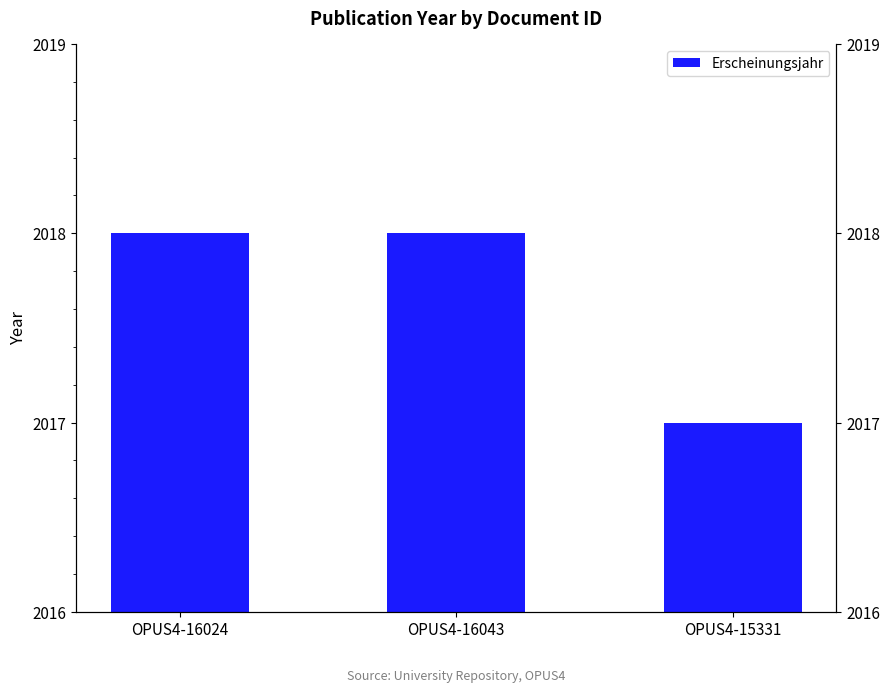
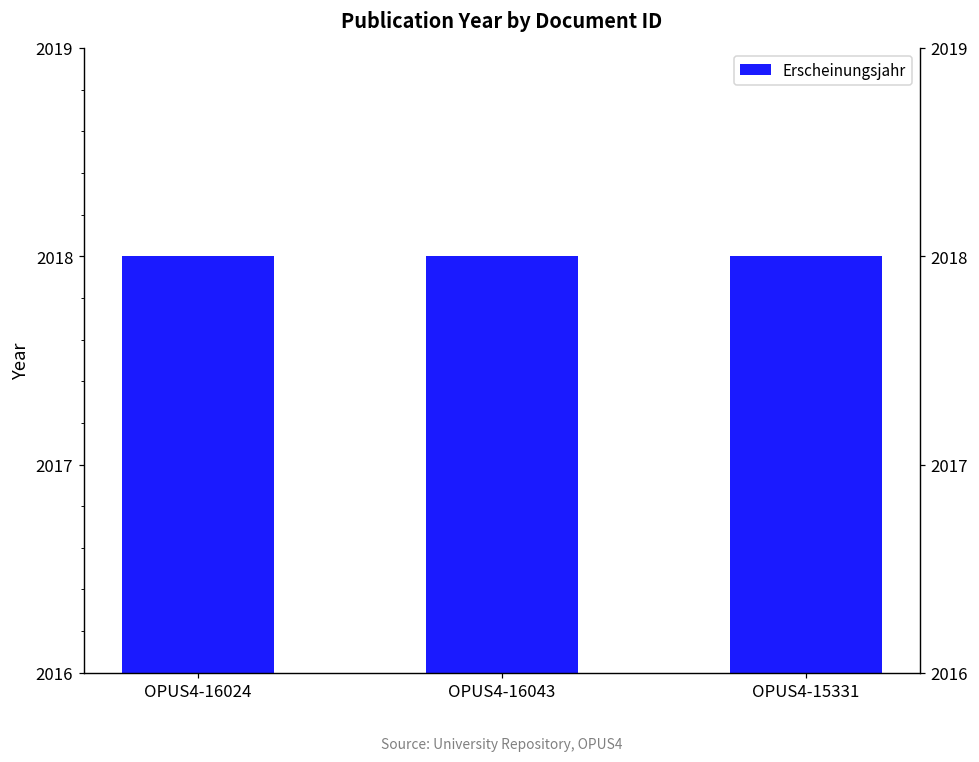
OPUS4-15331: 2017 -> 2018
